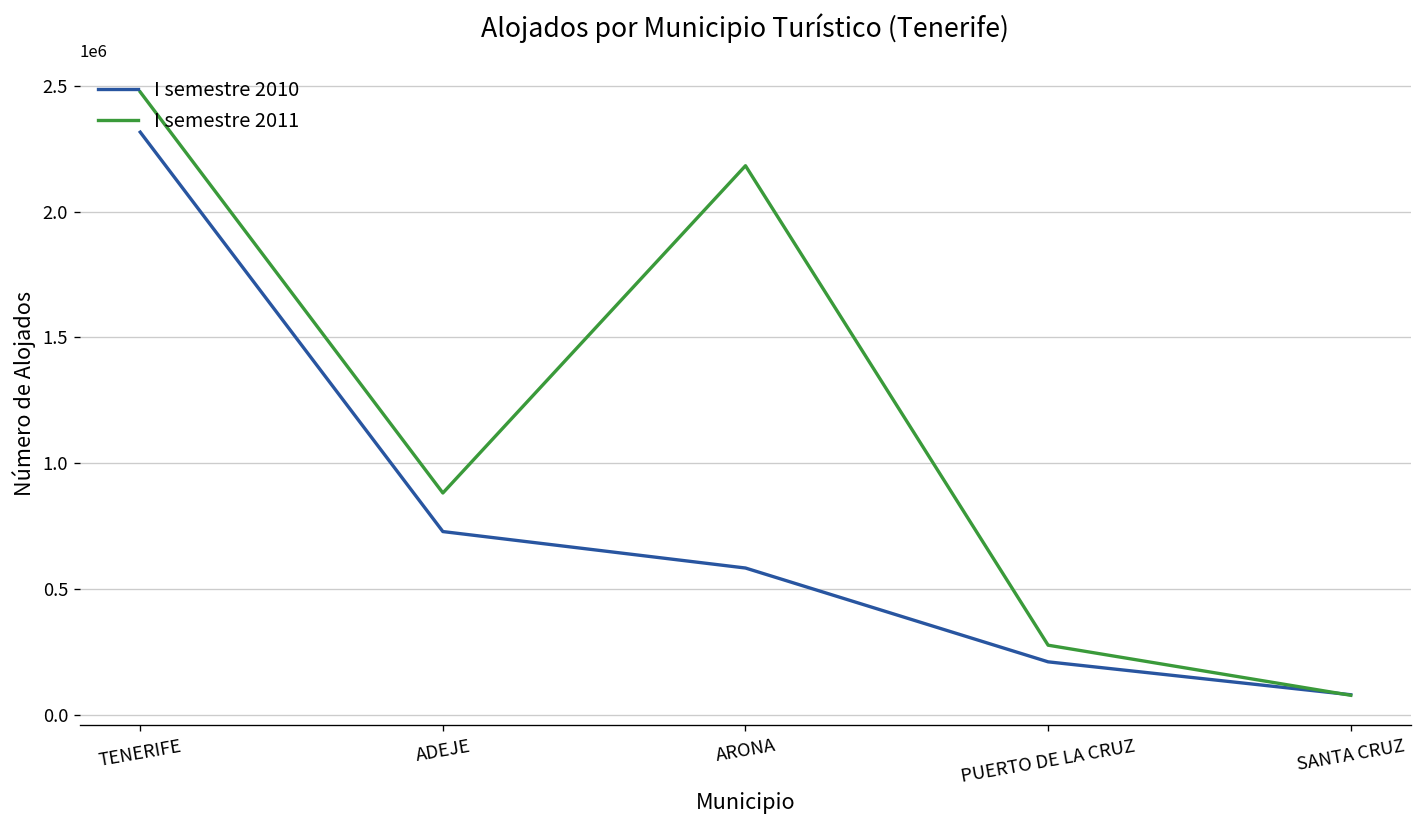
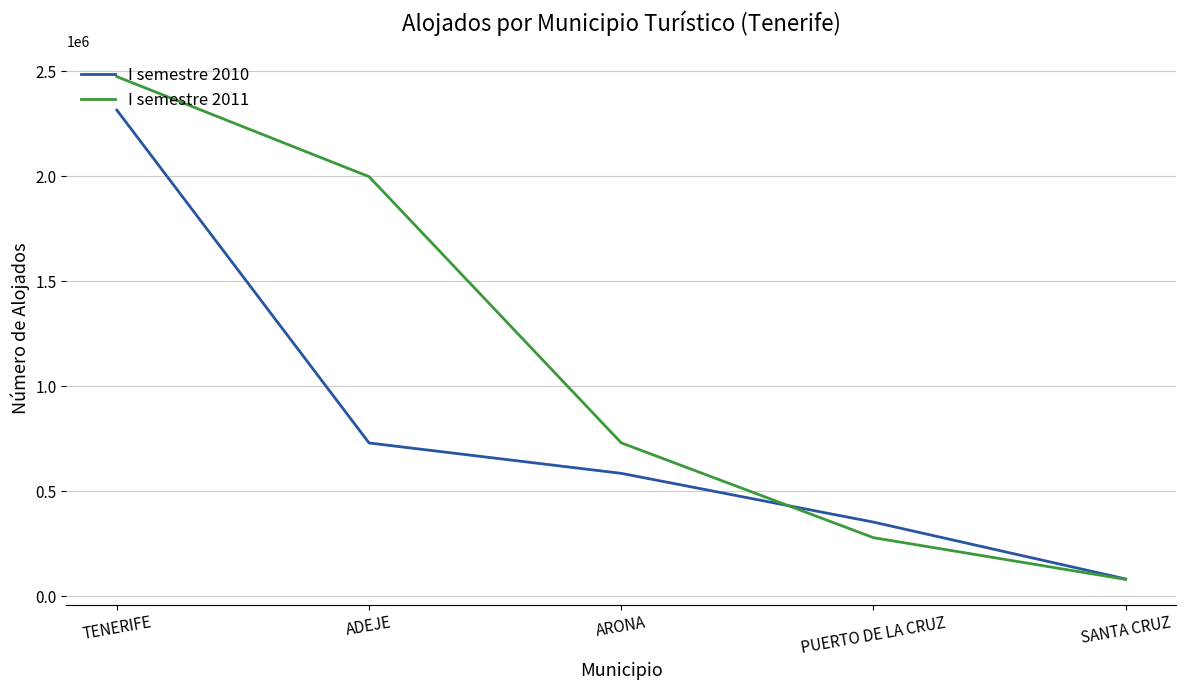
I semestre 2011, ADEJE: 880000 -> 2000000
I semestre 2011, ARONA: 2180000 -> 730000
I semestre 2010, PUERTO DE LA CRUZ: 210000 -> 350000
